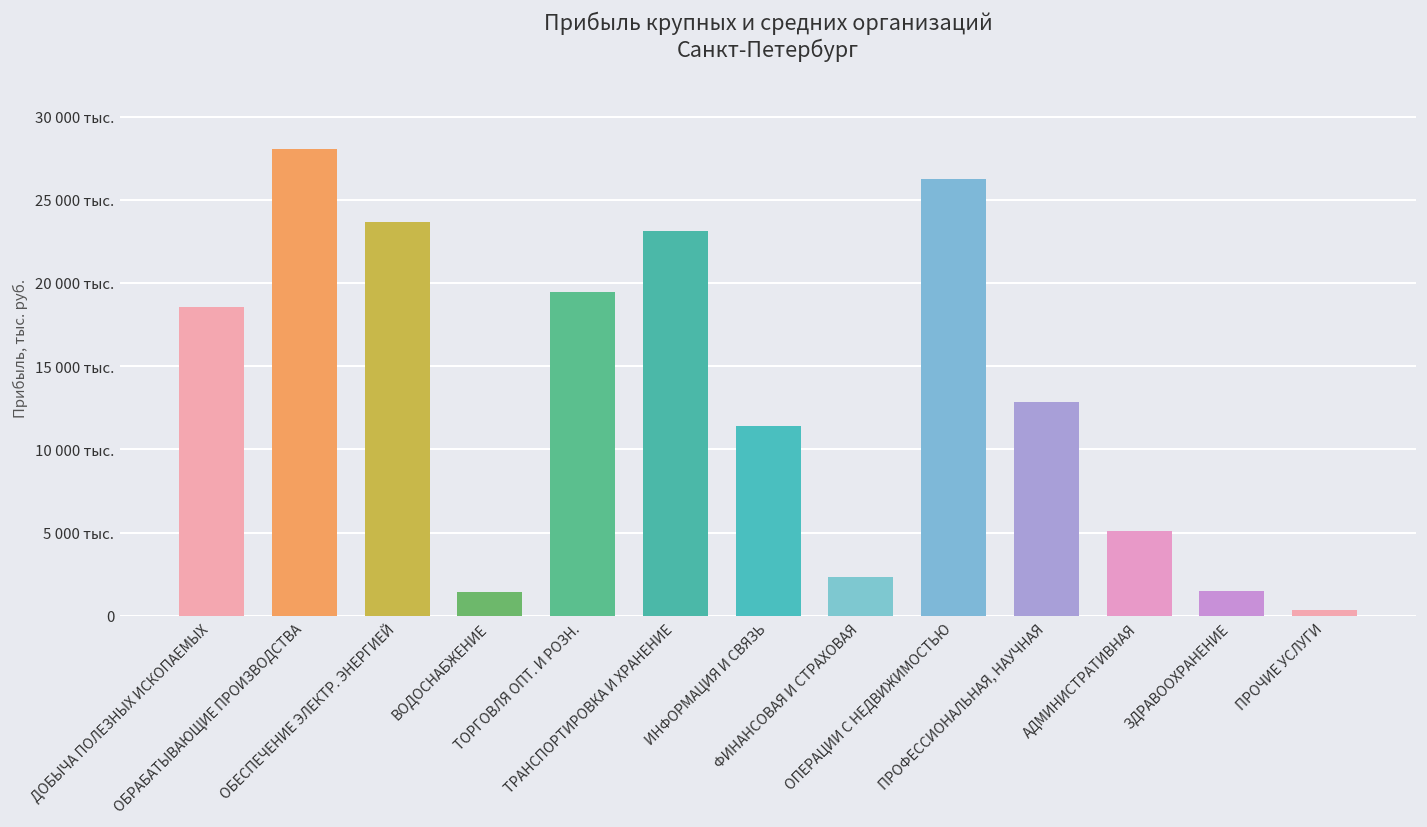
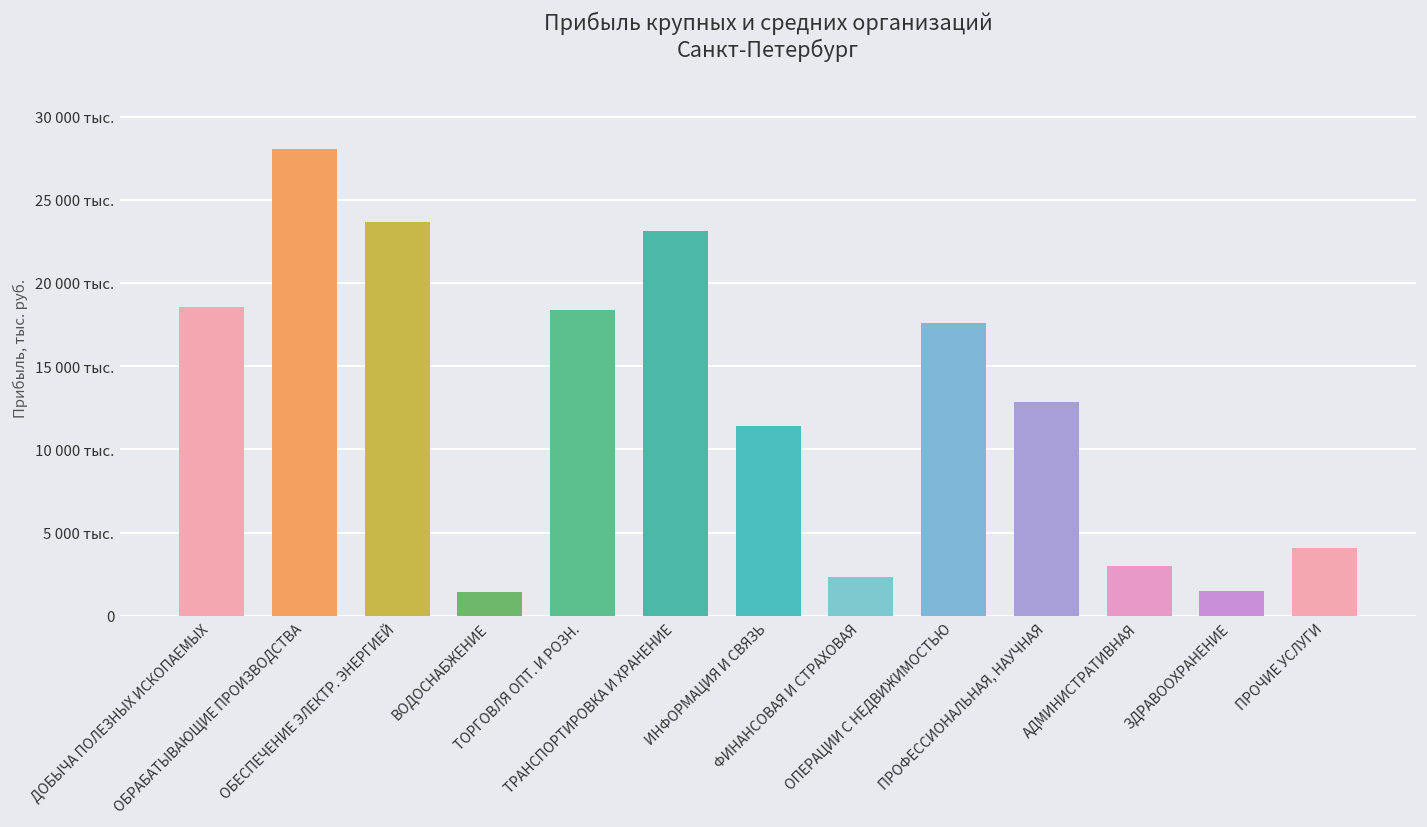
ТОРГОВЛЯ ОПТ. И РОЗН.: 19400 тыс. -> 18400 тыс.
ОПЕРАЦИИ С НЕДВИЖИМОСТЬЮ: 26300 тыс. -> 17600 тыс.
АДМИНИСТРАТИВНАЯ: 5100 тыс. -> 3000 тыс.
ПРОЧИЕ УСЛУГИ: 300 тыс. -> 4100 тыс.
